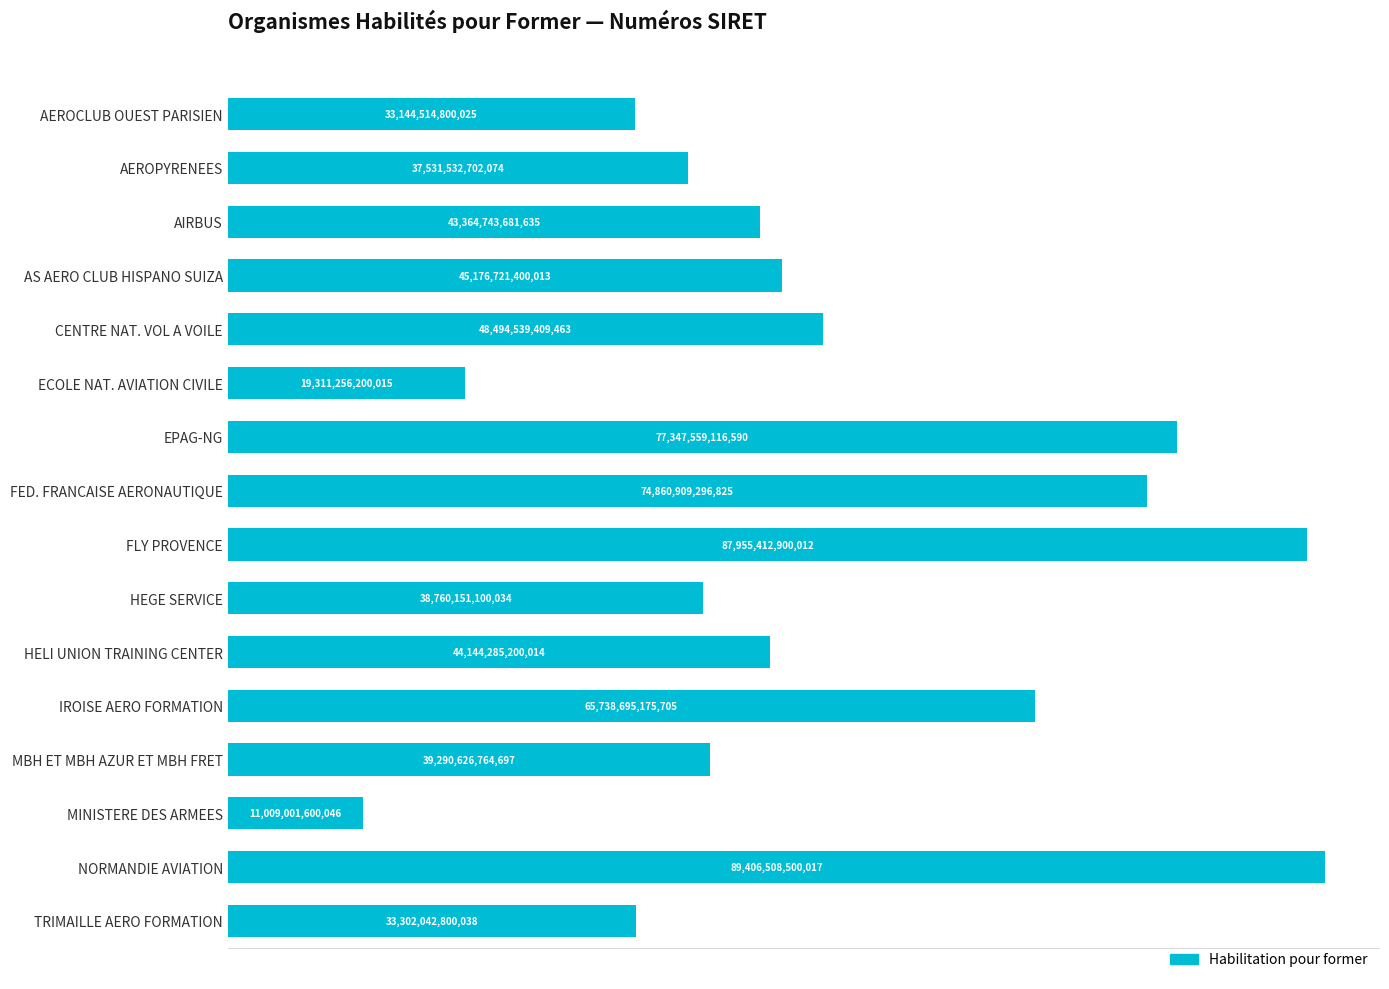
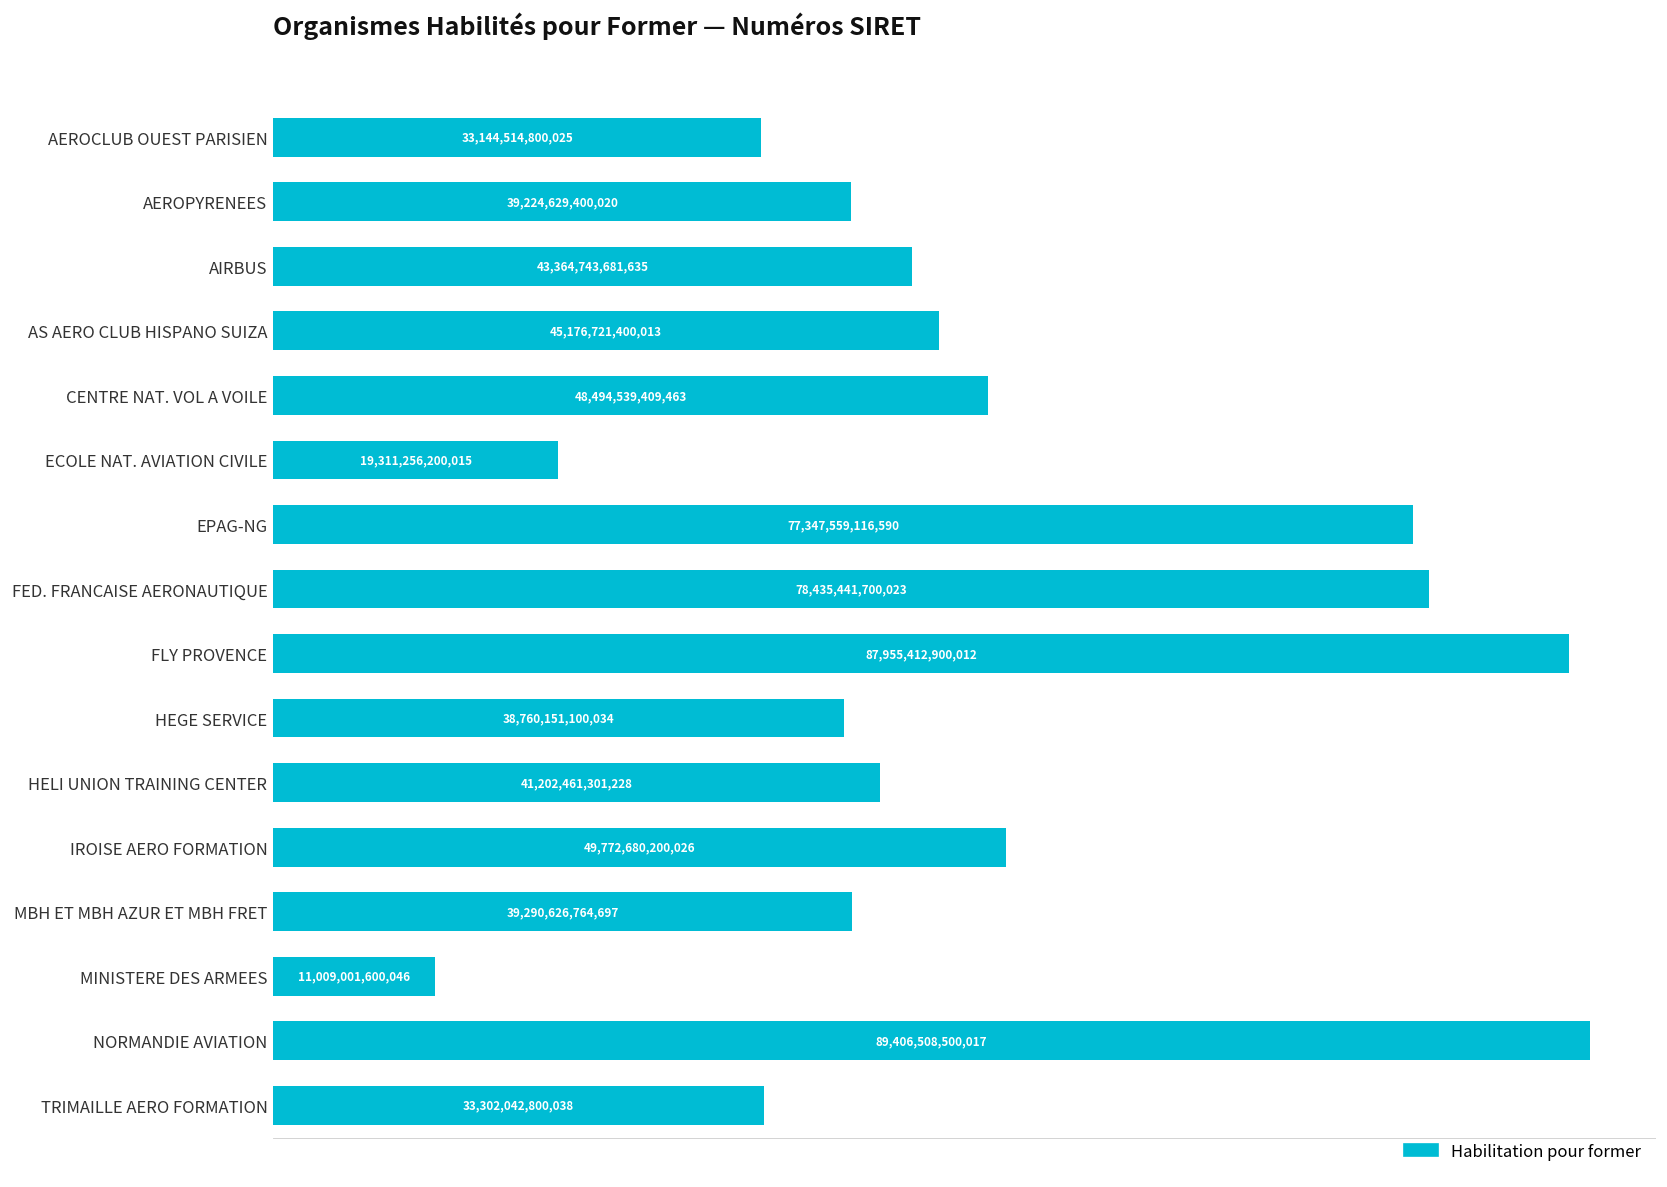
AEROPYRENEES: 37,531,532,702,074 -> 39,224,629,400,020
FED. FRANCAISE AERONAUTIQUE: 74,860,909,296,825 -> 78,435,441,700,023
HELI UNION TRAINING CENTER: 44,144,285,200,014 -> 41,202,461,301,228
IROISE AERO FORMATION: 65,738,695,175,705 -> 49,772,680,200,026
